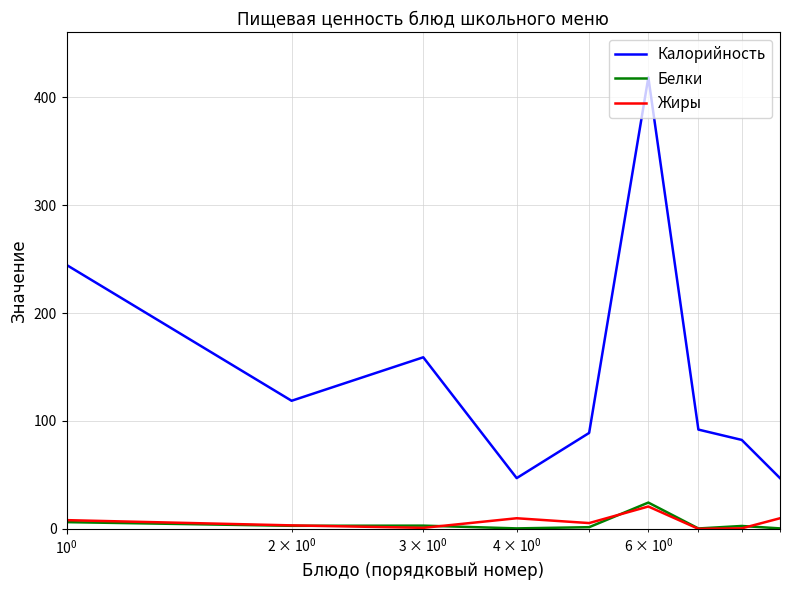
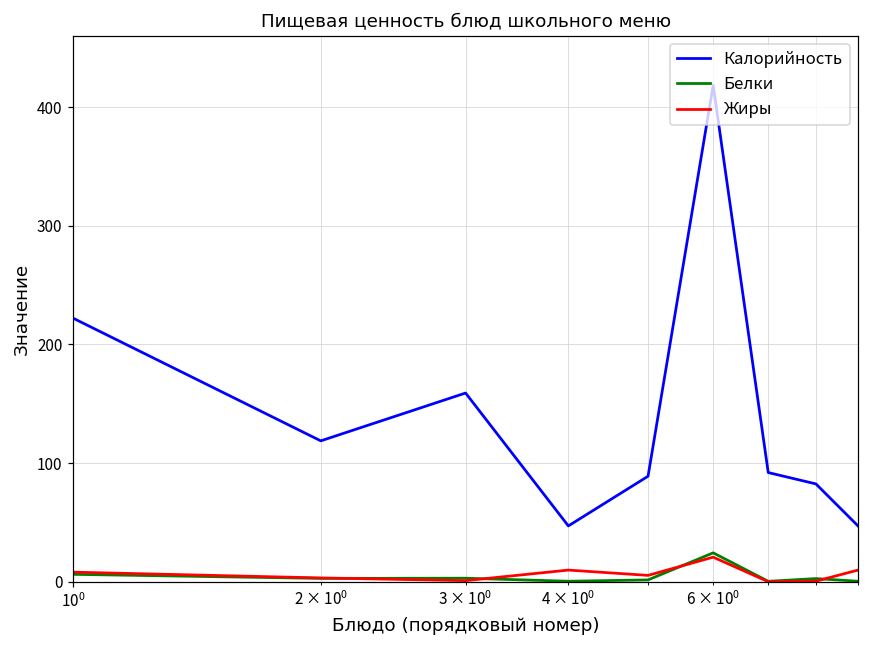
Калорийность, 10^0: 245 -> 222
